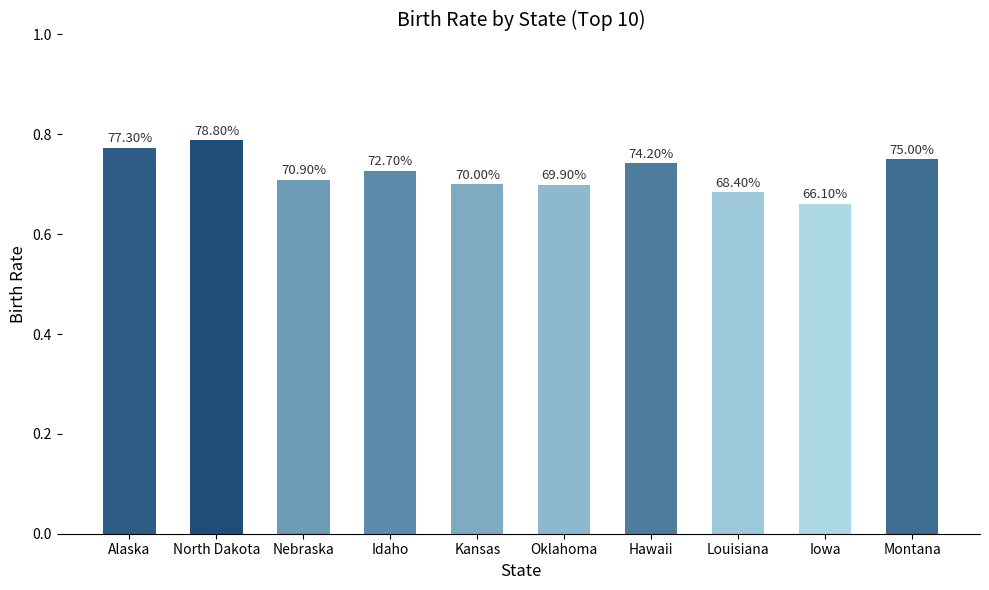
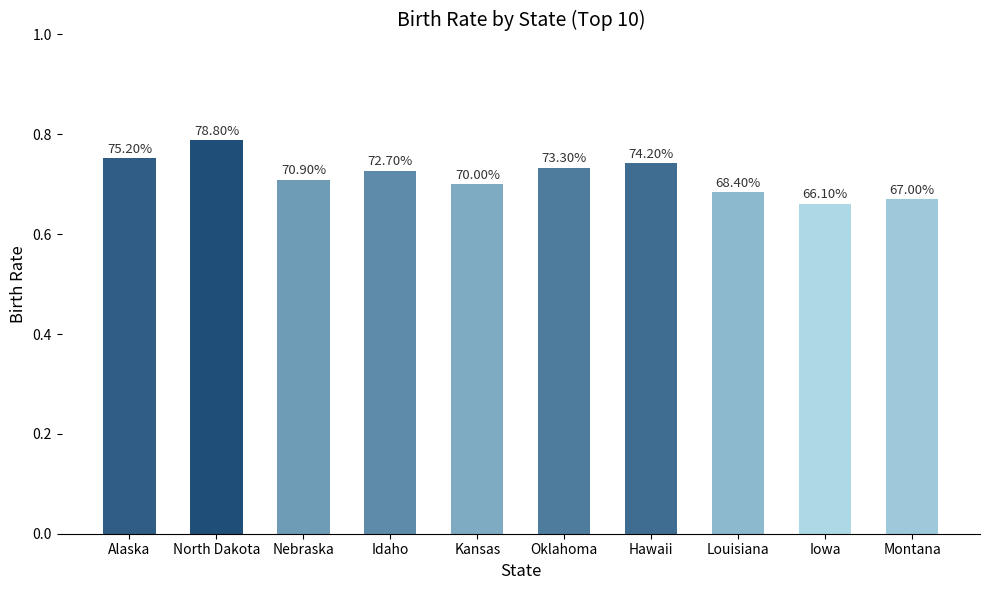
Alaska: 77.30% -> 75.20%
Oklahoma: 69.90% -> 73.30%
Montana: 75.00% -> 67.00%
